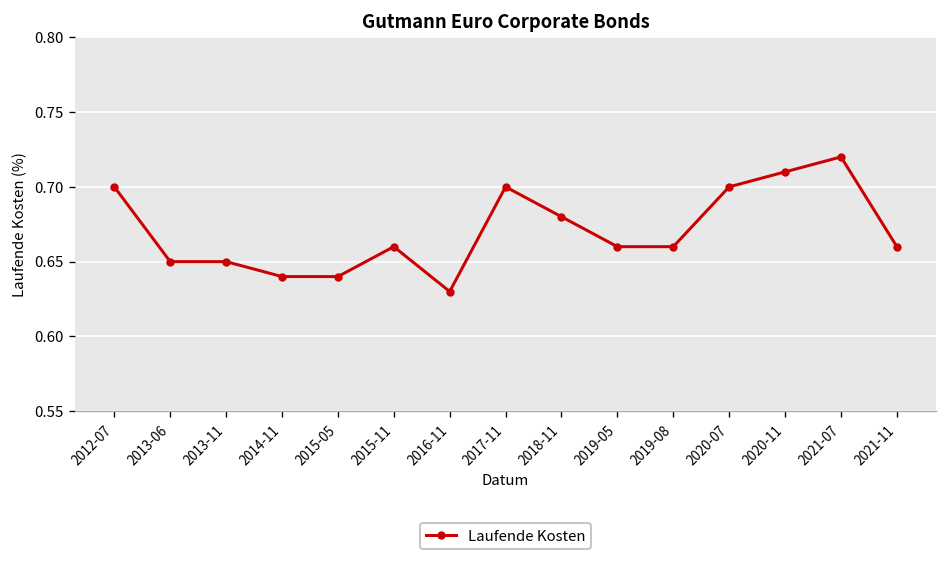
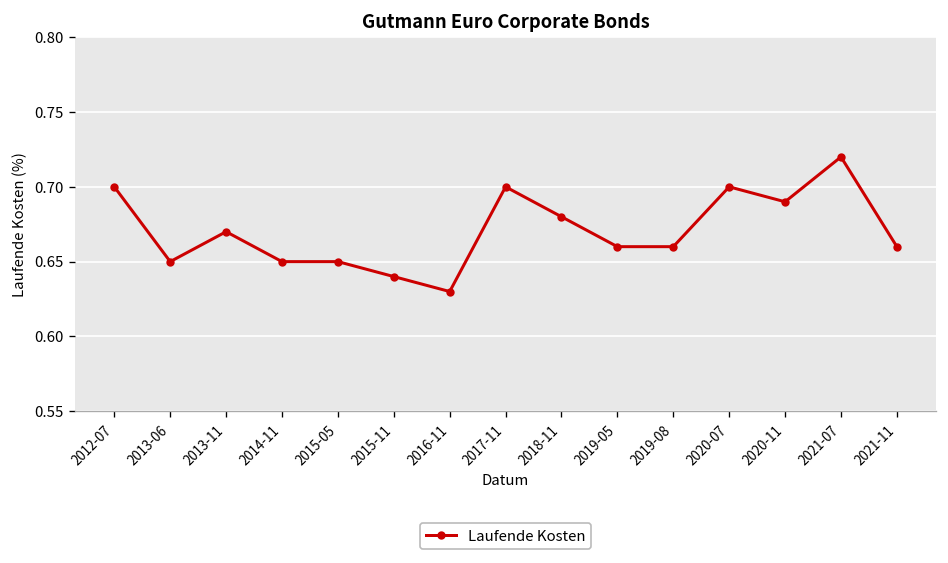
2013-11: 0.65 -> 0.67
2014-11: 0.64 -> 0.65
2015-05: 0.64 -> 0.65
2015-11: 0.66 -> 0.64
2020-11: 0.71 -> 0.69
